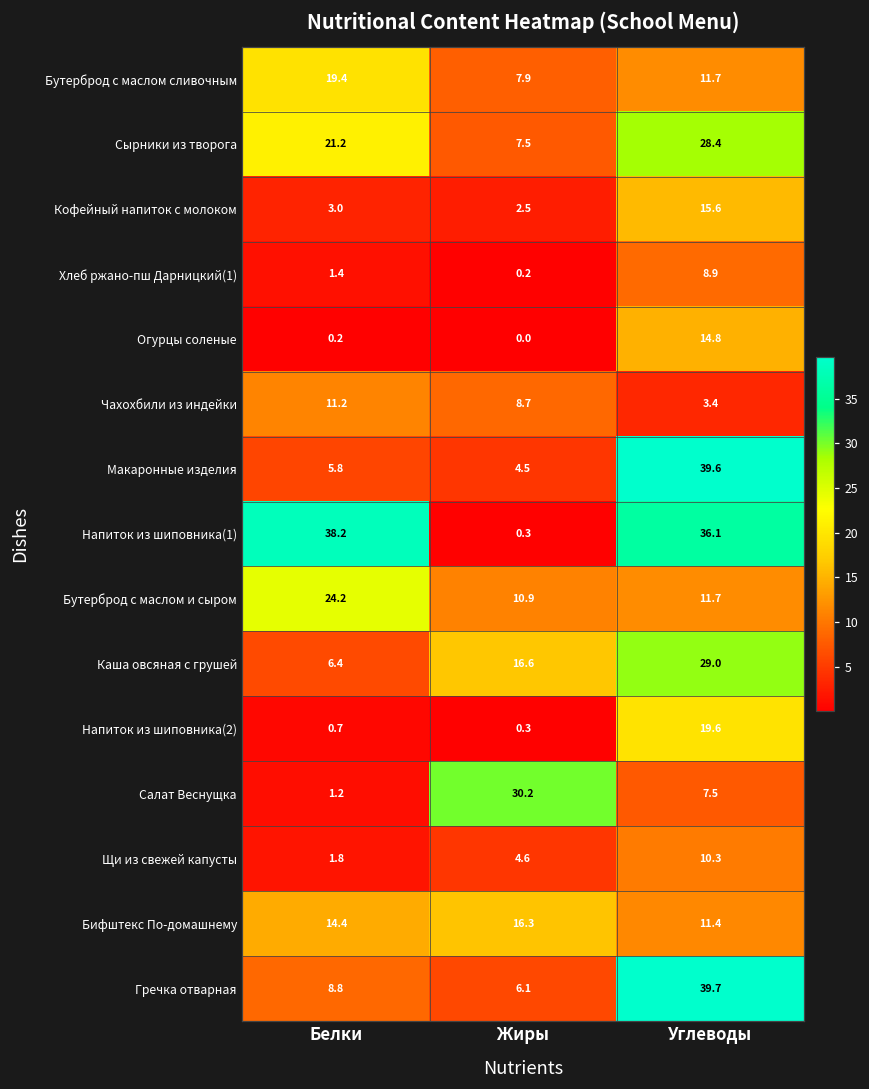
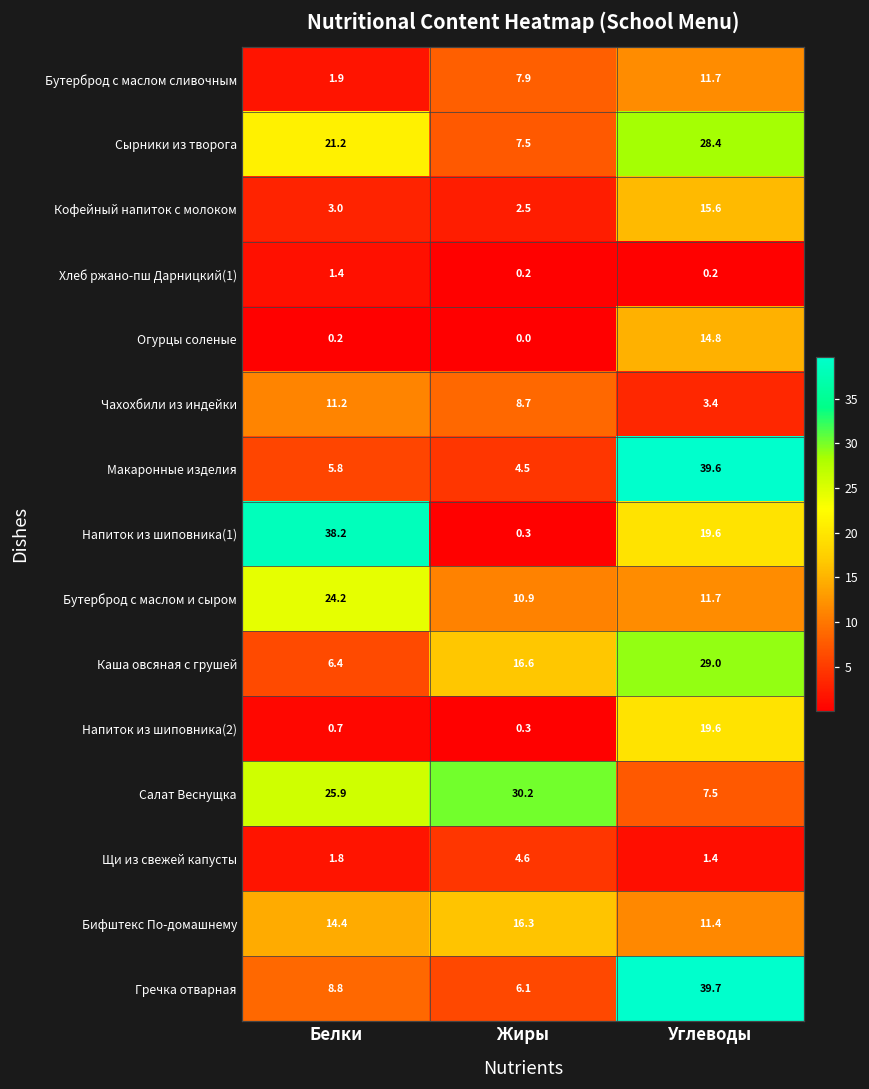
Бутерброд с маслом сливочным, Белки: 19.4 -> 1.9
Хлеб ржано-пш Дарницкий(1), Углеводы: 8.9 -> 0.2
Напиток из шиповника(1), Углеводы: 36.1 -> 19.6
Салат Веснущка, Белки: 1.2 -> 25.9
Щи из свежей капусты, Углеводы: 10.3 -> 1.4
